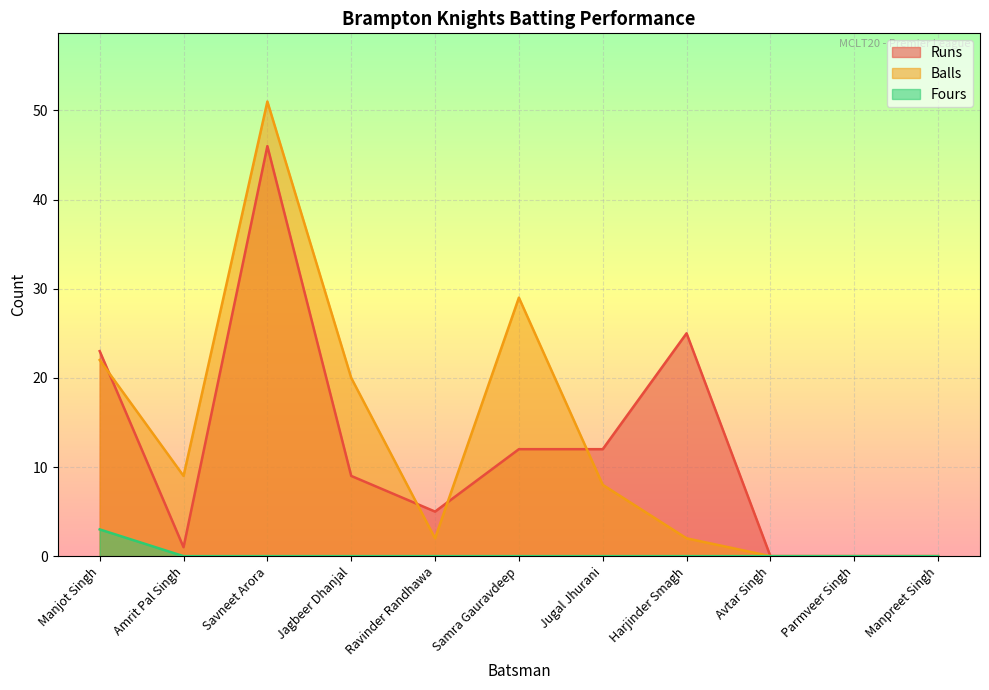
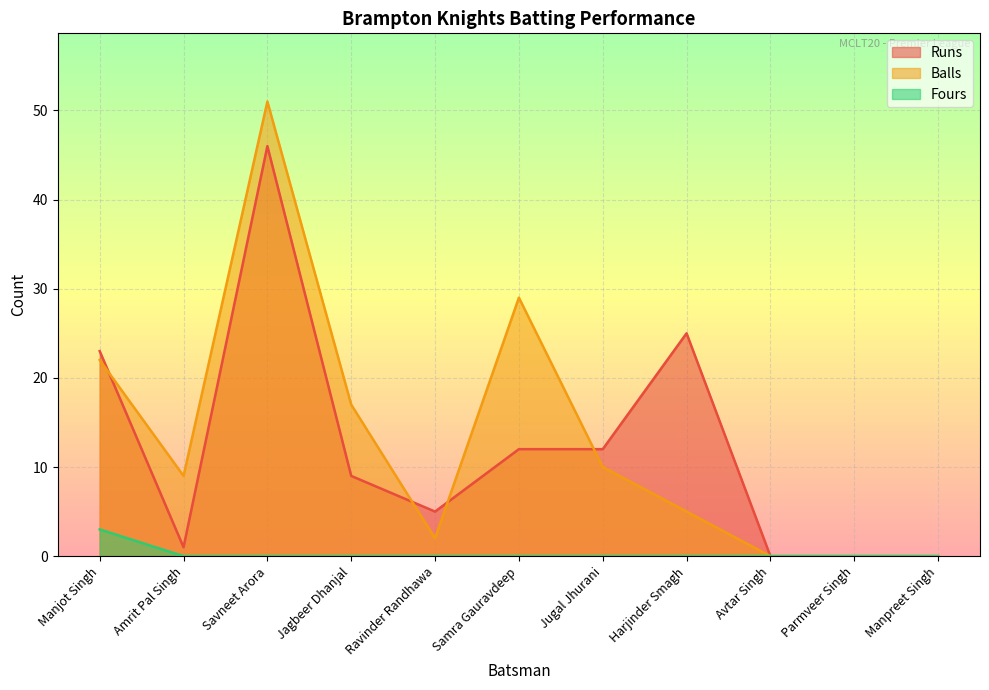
Balls, Jagbeer Dhanjal: 20 -> 17
Balls, Jugal Jhurani: 8 -> 10
Balls, Harjinder Smagh: 2 -> 5
